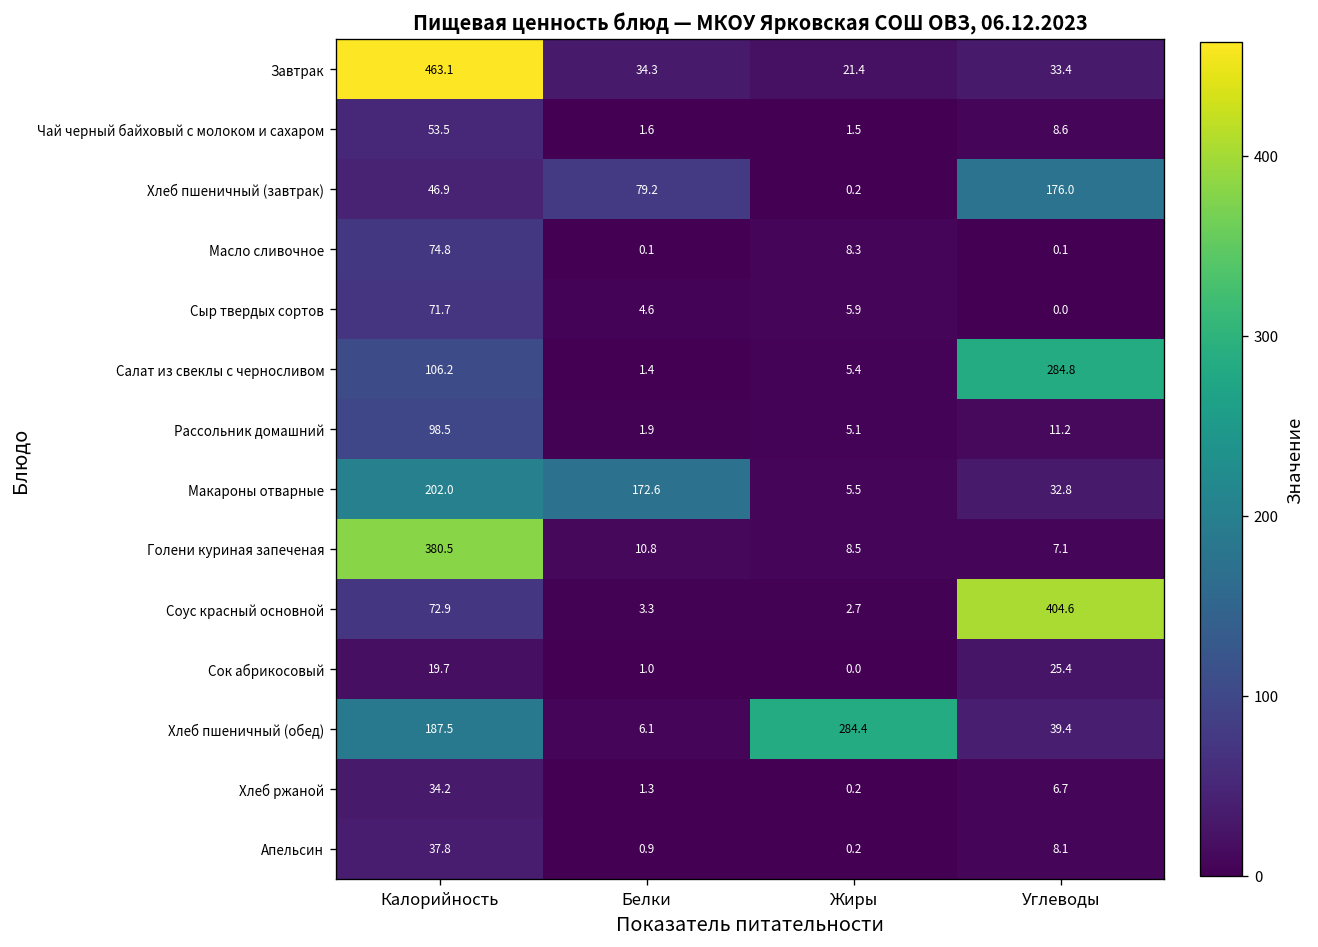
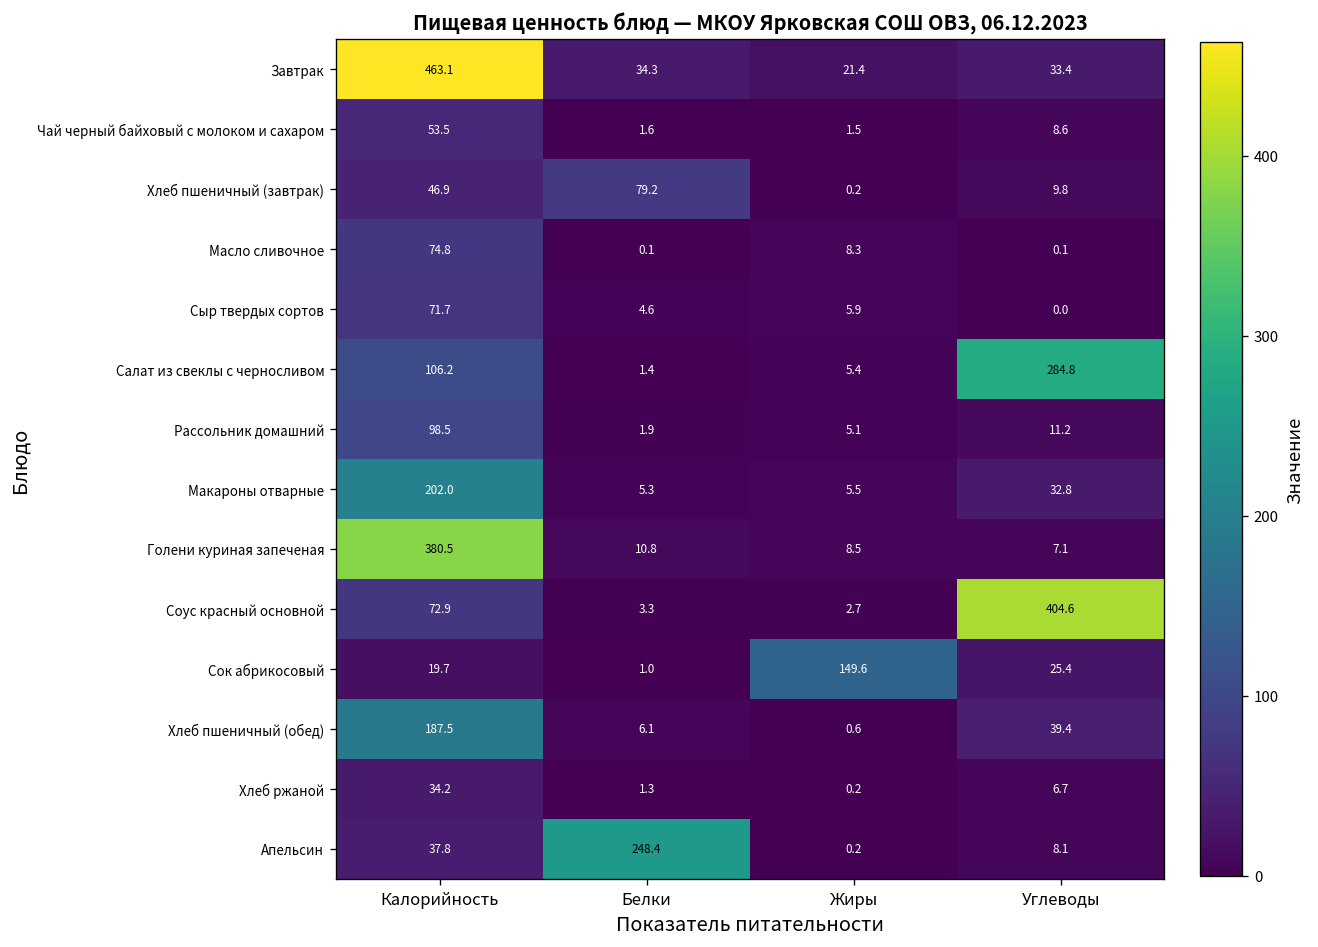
Хлеб пшеничный (завтрак), Углеводы: 176.0 -> 9.8
Макароны отварные, Белки: 172.6 -> 5.3
Сок абрикосовый, Жиры: 0.0 -> 149.6
Хлеб пшеничный (обед), Жиры: 284.4 -> 0.6
Апельсин, Белки: 0.9 -> 248.4
